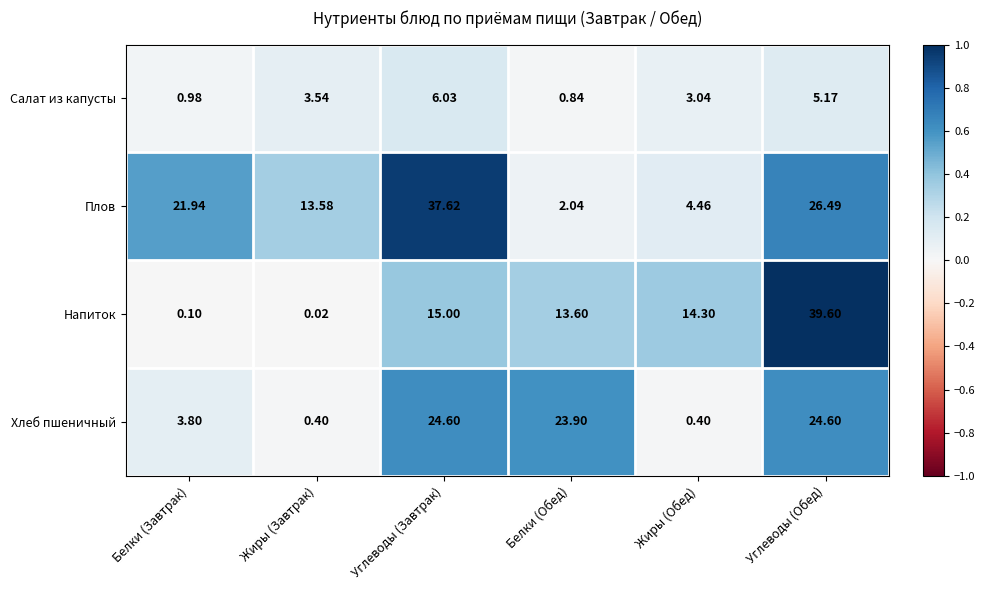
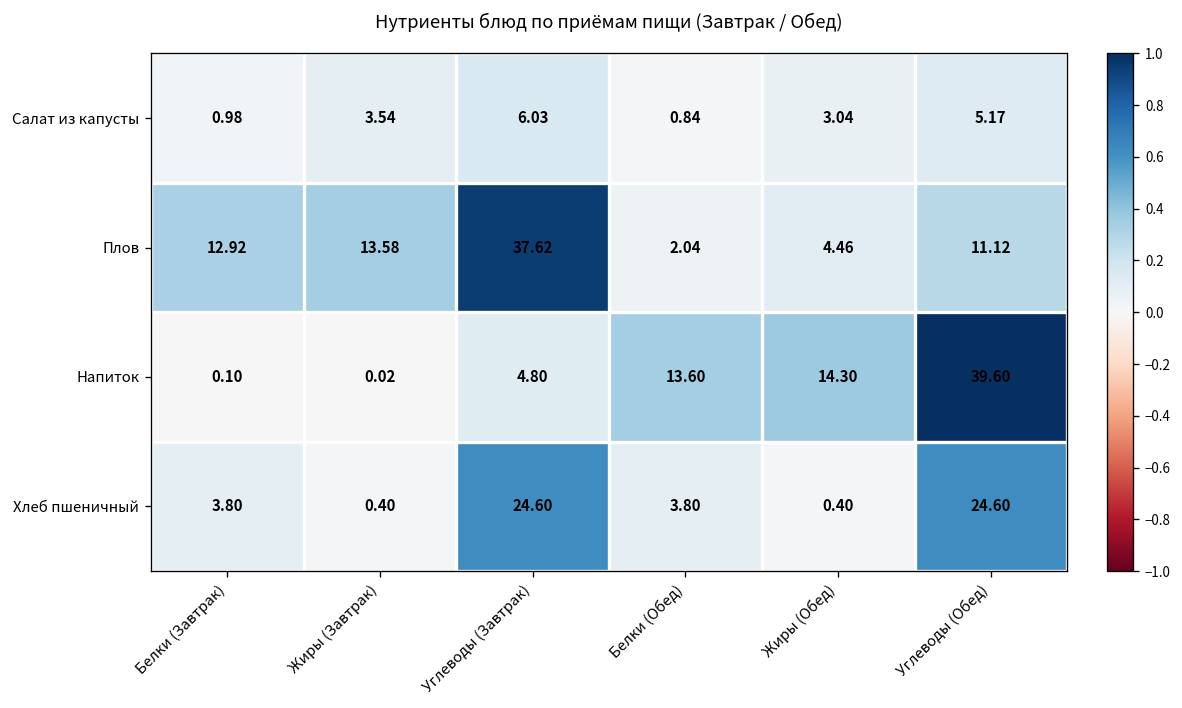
Плов, Белки (Завтрак): 21.94 -> 12.92
Плов, Углеводы (Обед): 26.49 -> 11.12
Напиток, Углеводы (Завтрак): 15.00 -> 4.80
Хлеб пшеничный, Белки (Обед): 23.90 -> 3.80
